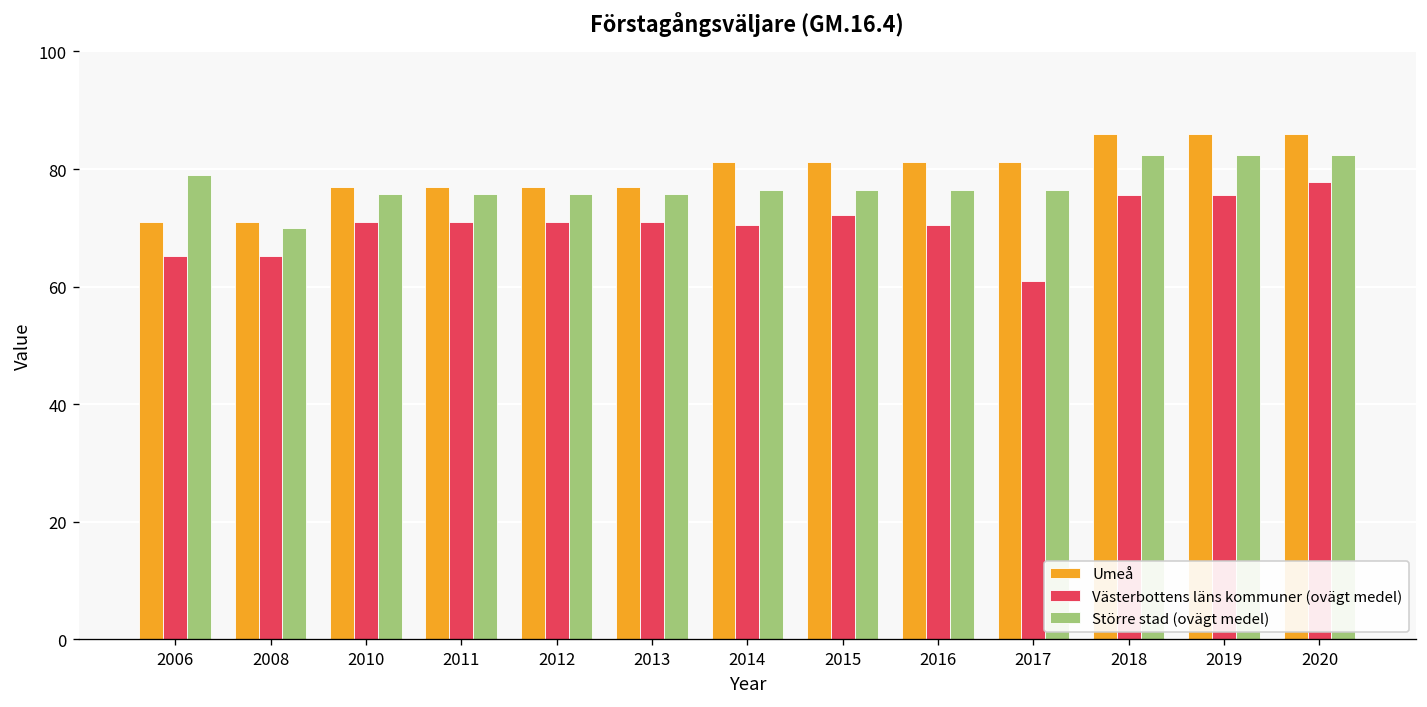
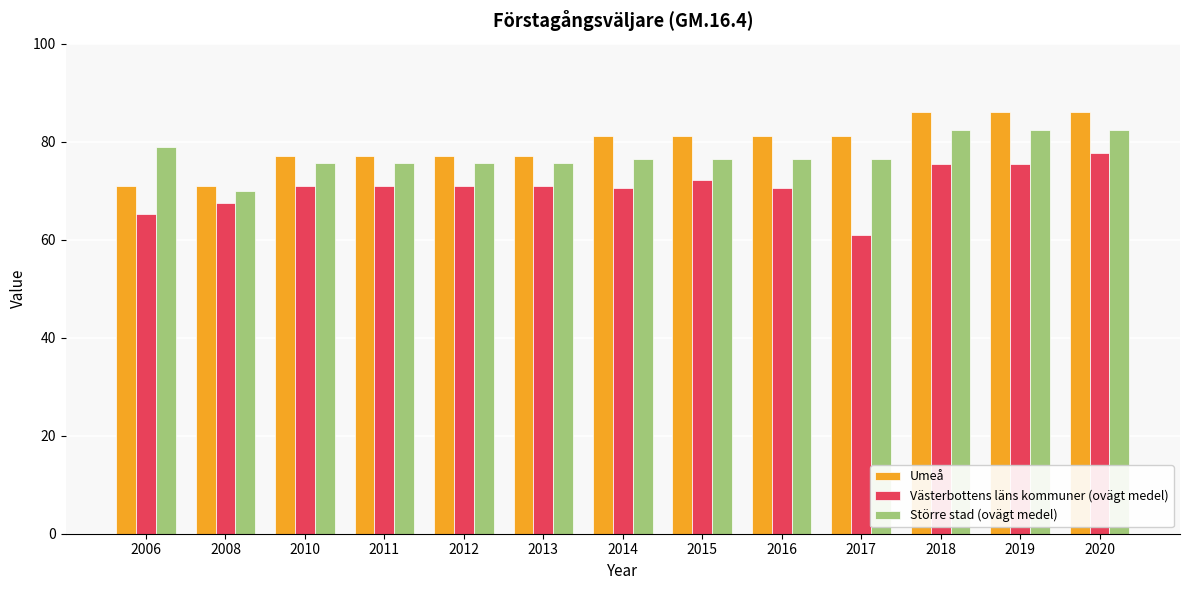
Västerbottens läns kommuner (ovägt medel), 2008: 65 -> 67
